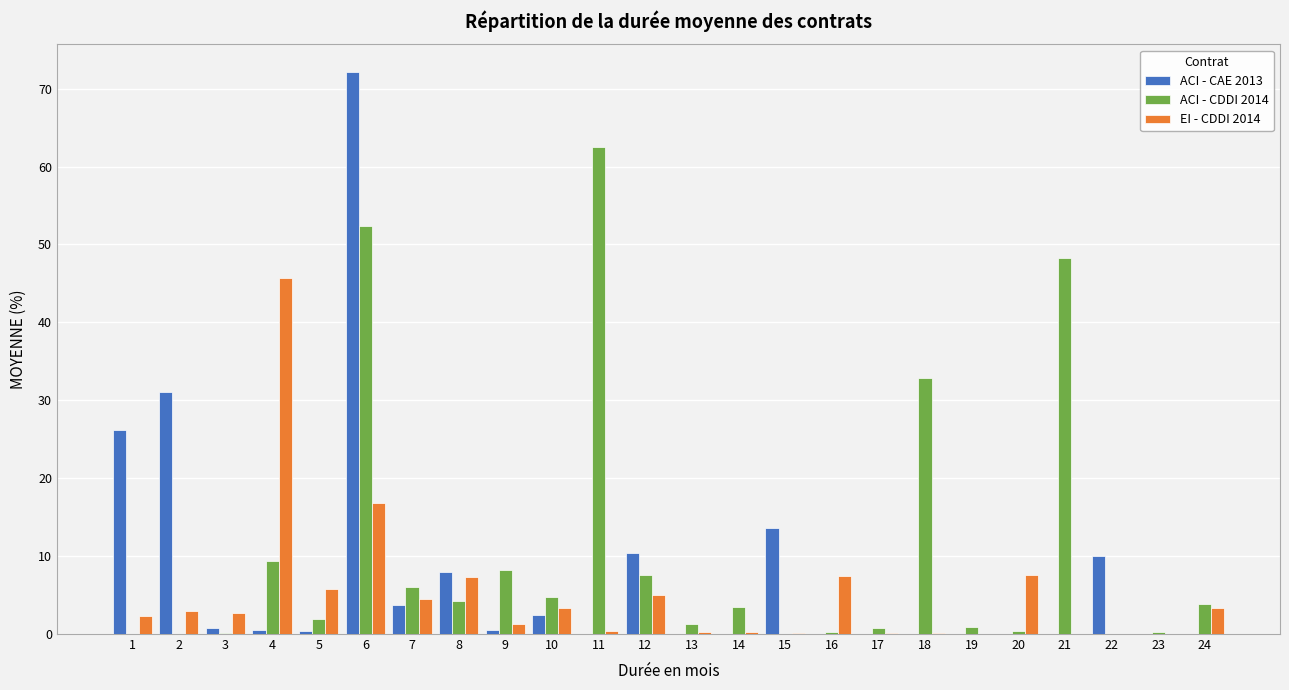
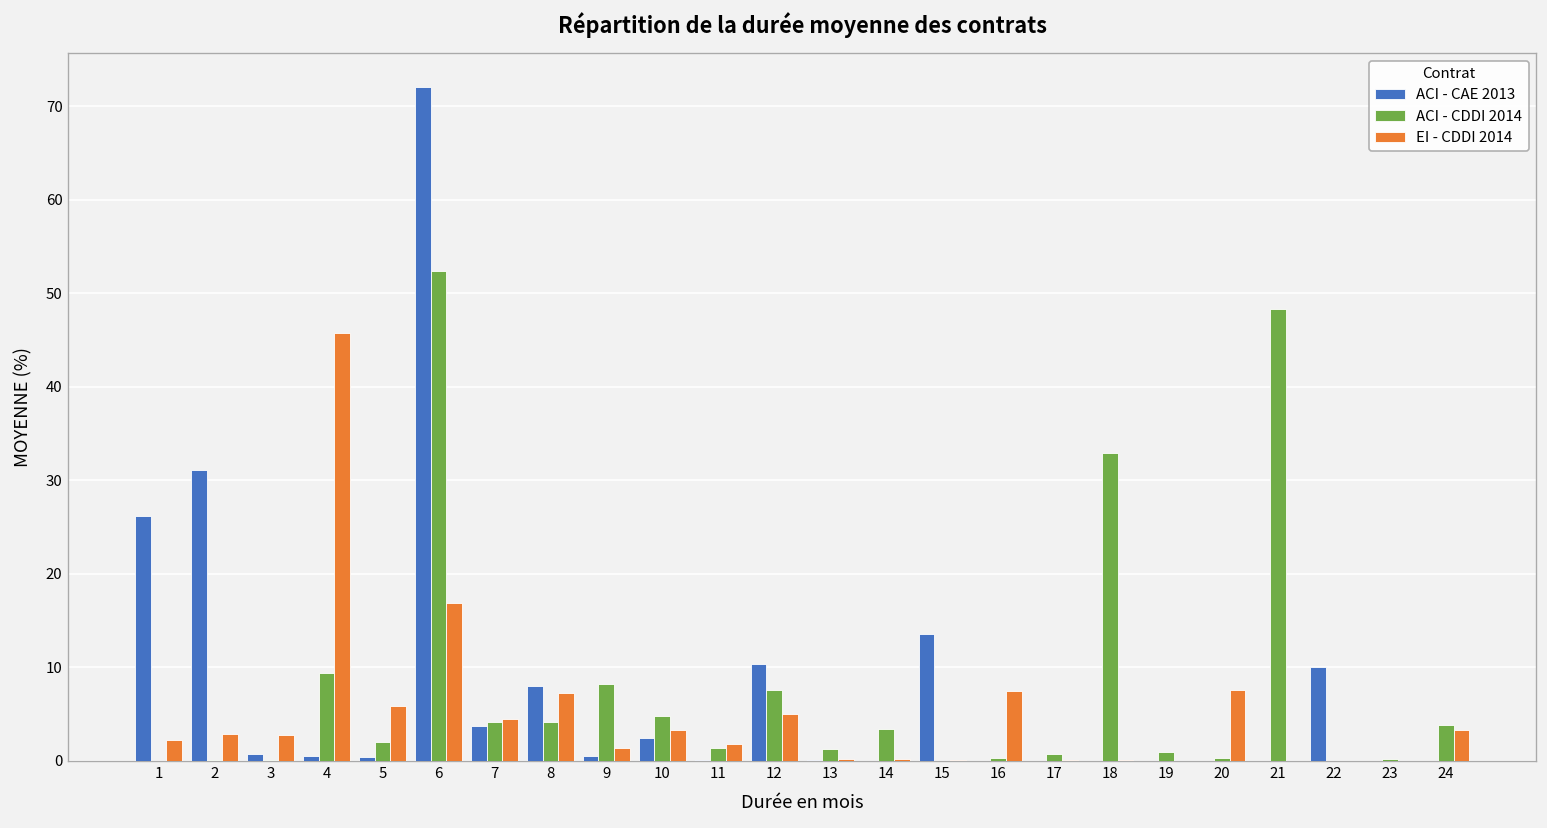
ACI - CDDI 2014, 7: 6 -> 4
ACI - CDDI 2014, 11: 63 -> 1
EI - CDDI 2014, 11: 0 -> 2
